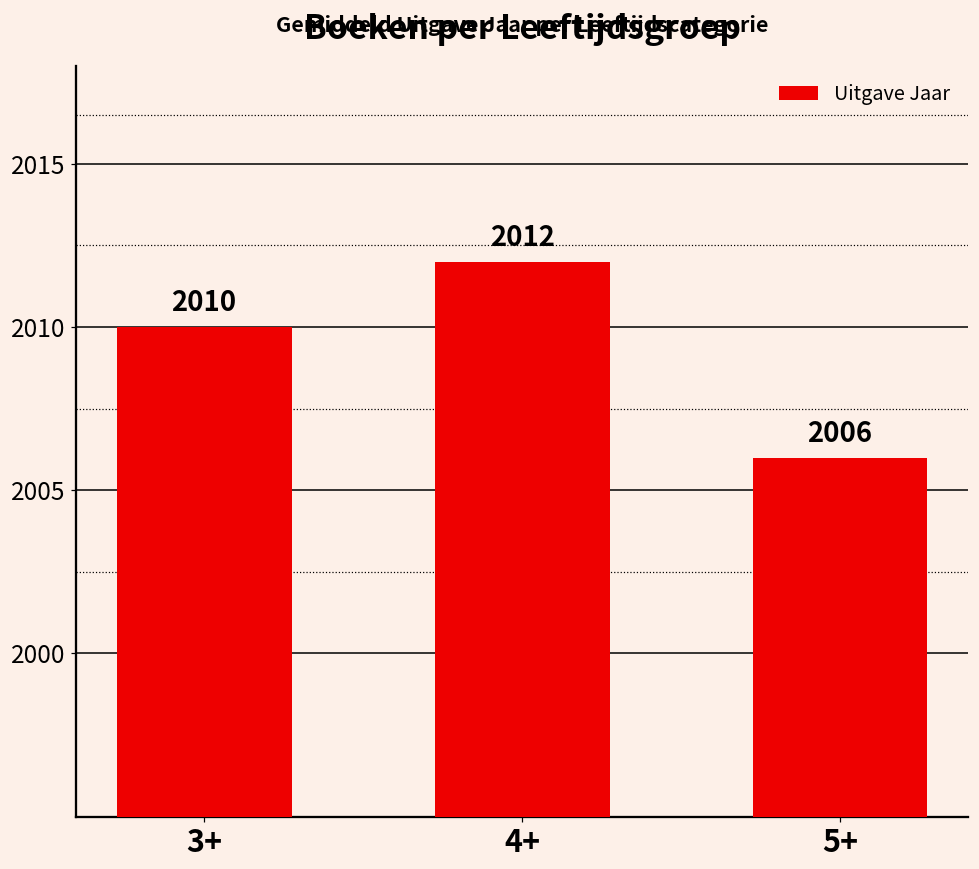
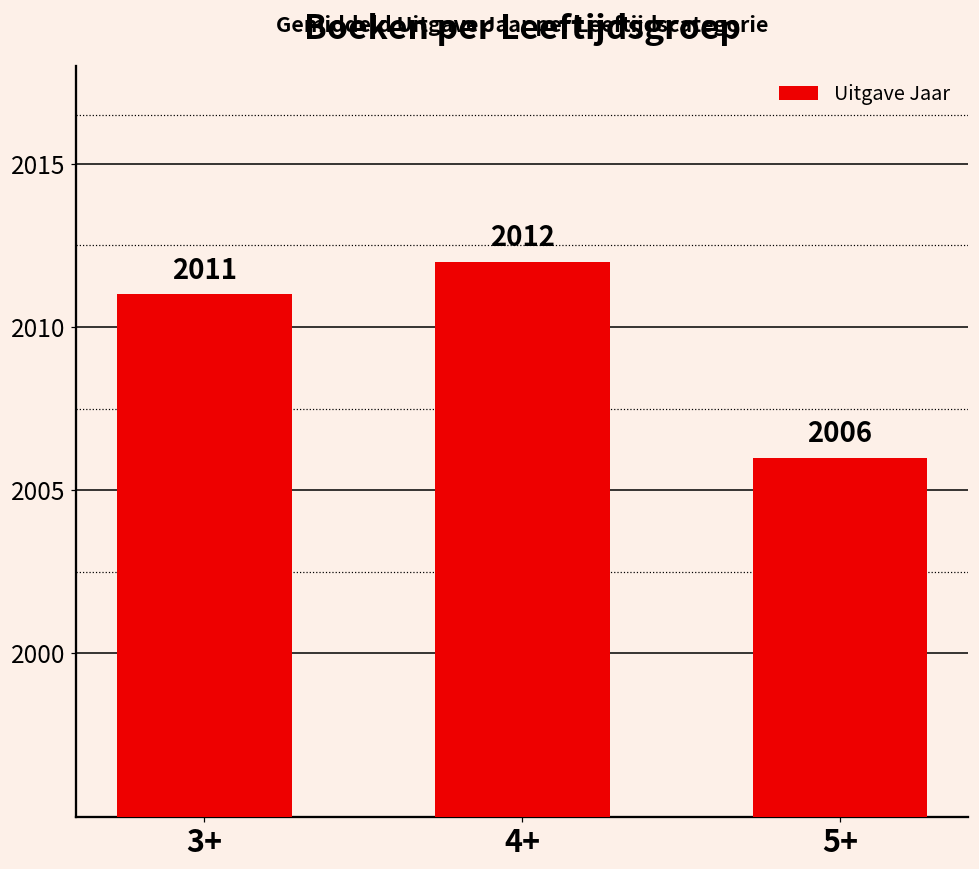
3+: 2010 -> 2011
